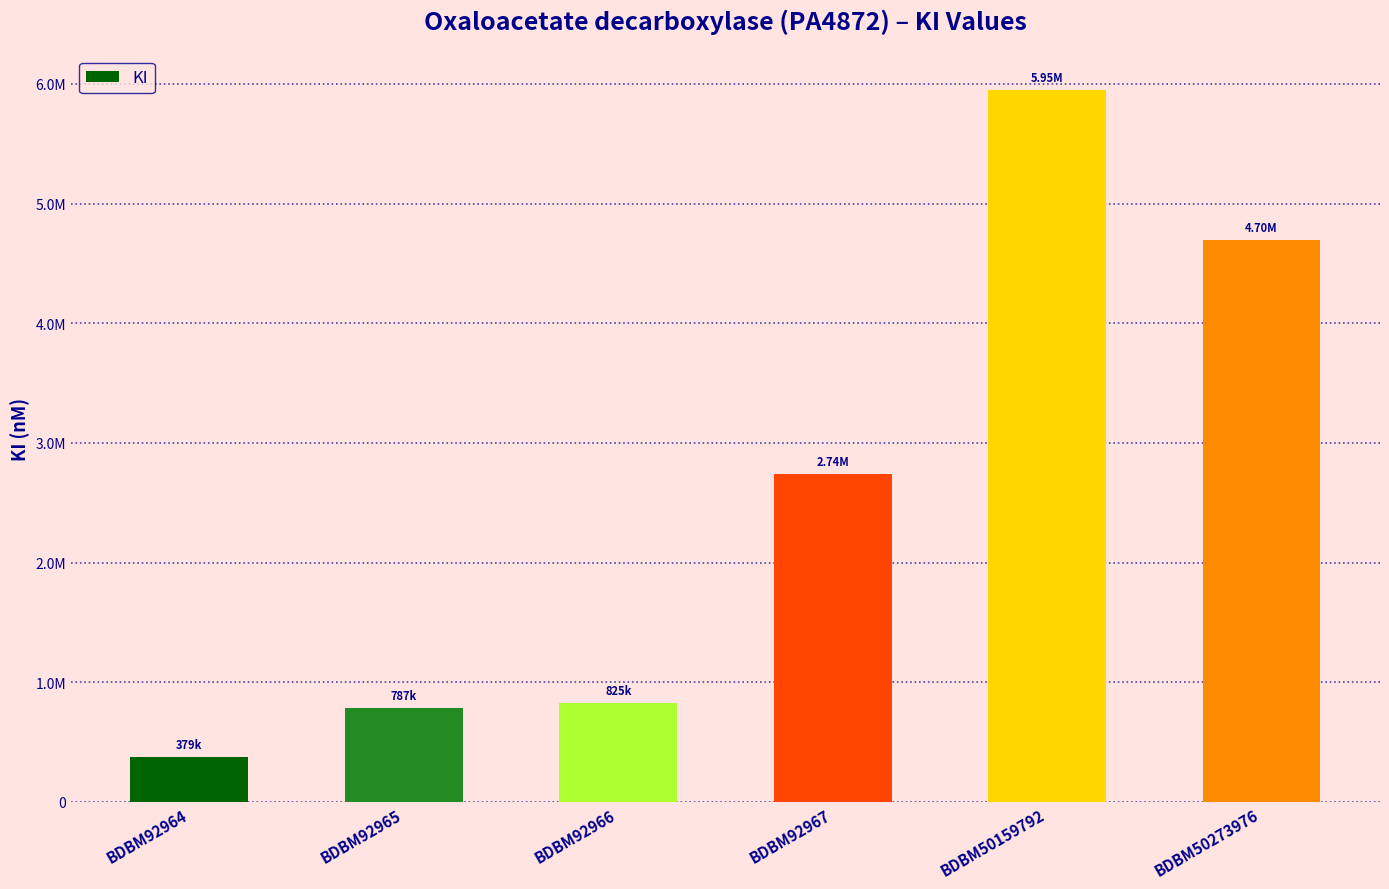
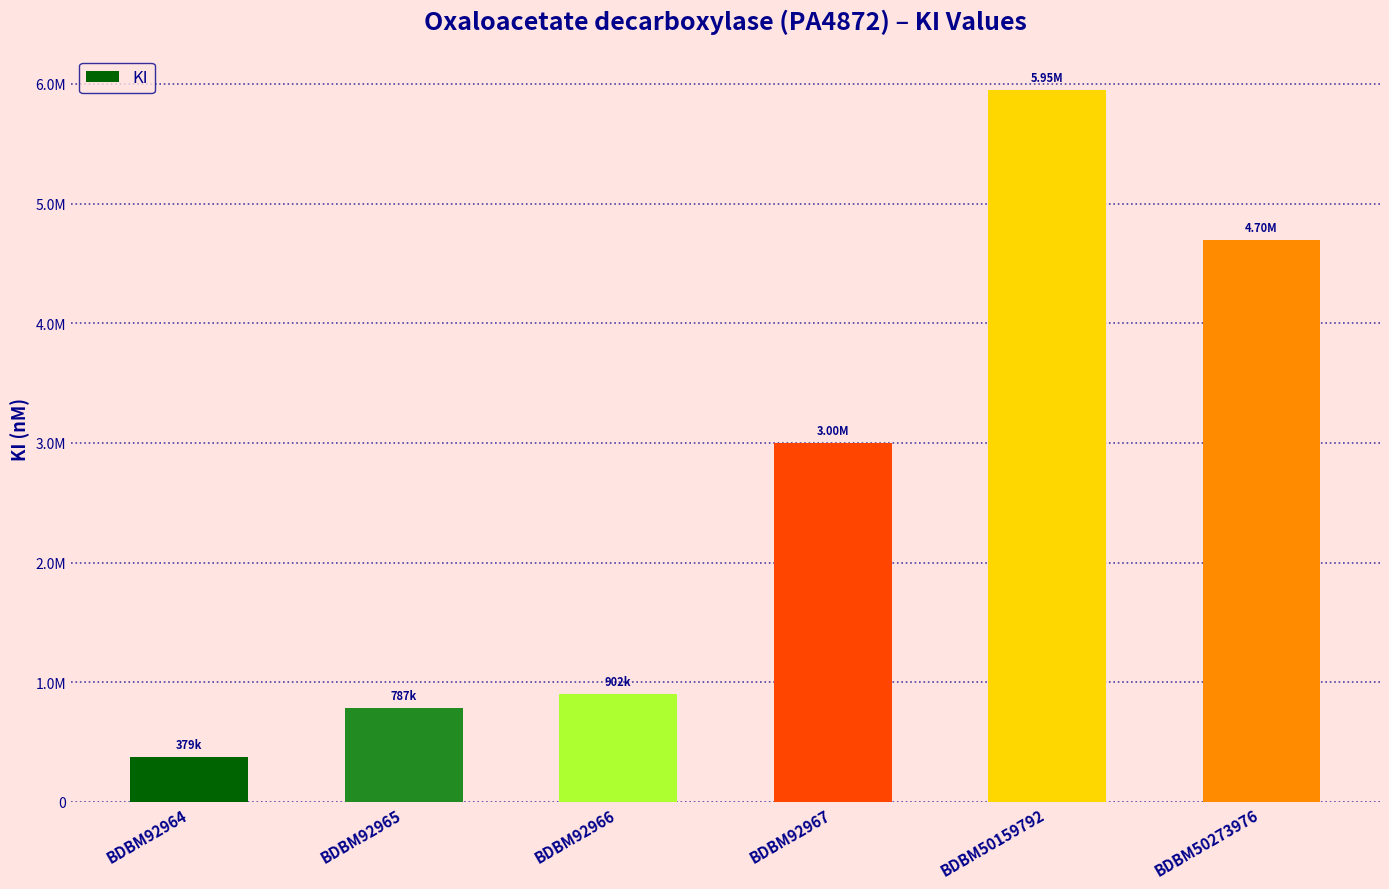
BDBM92966: 825k -> 902k
BDBM92967: 2.74M -> 3.00M
